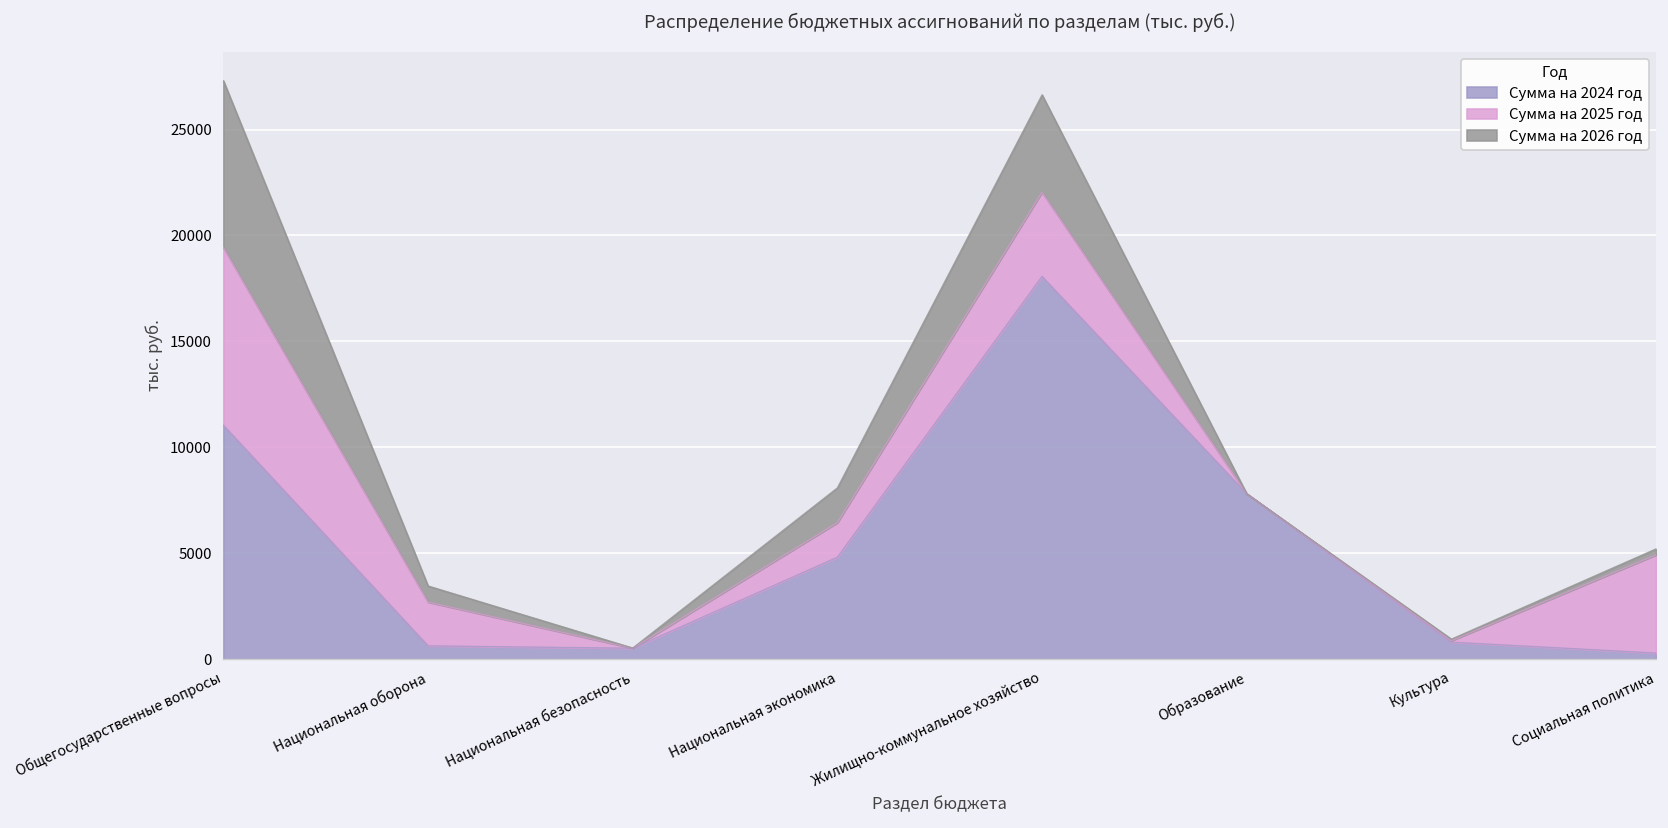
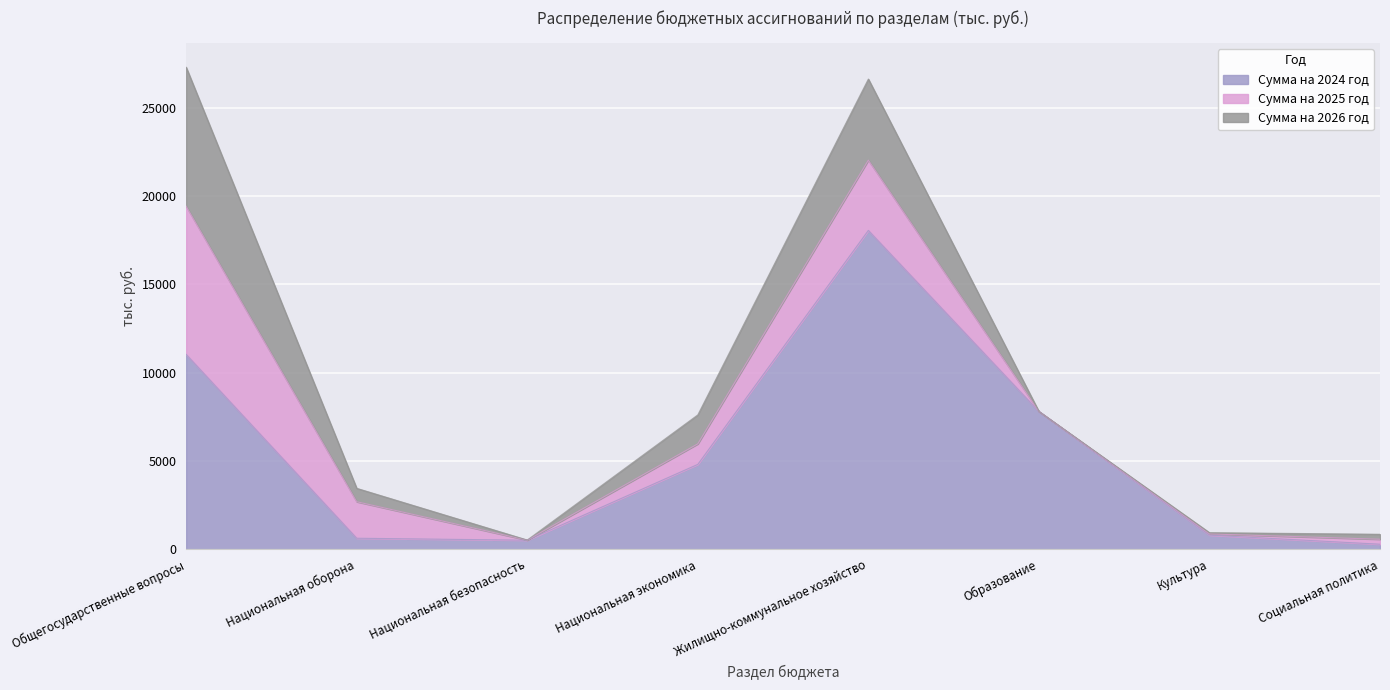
Сумма на 2025 год, Национальная экономика: 1600 -> 1200
Сумма на 2025 год, Социальная политика: 4600 -> 300
